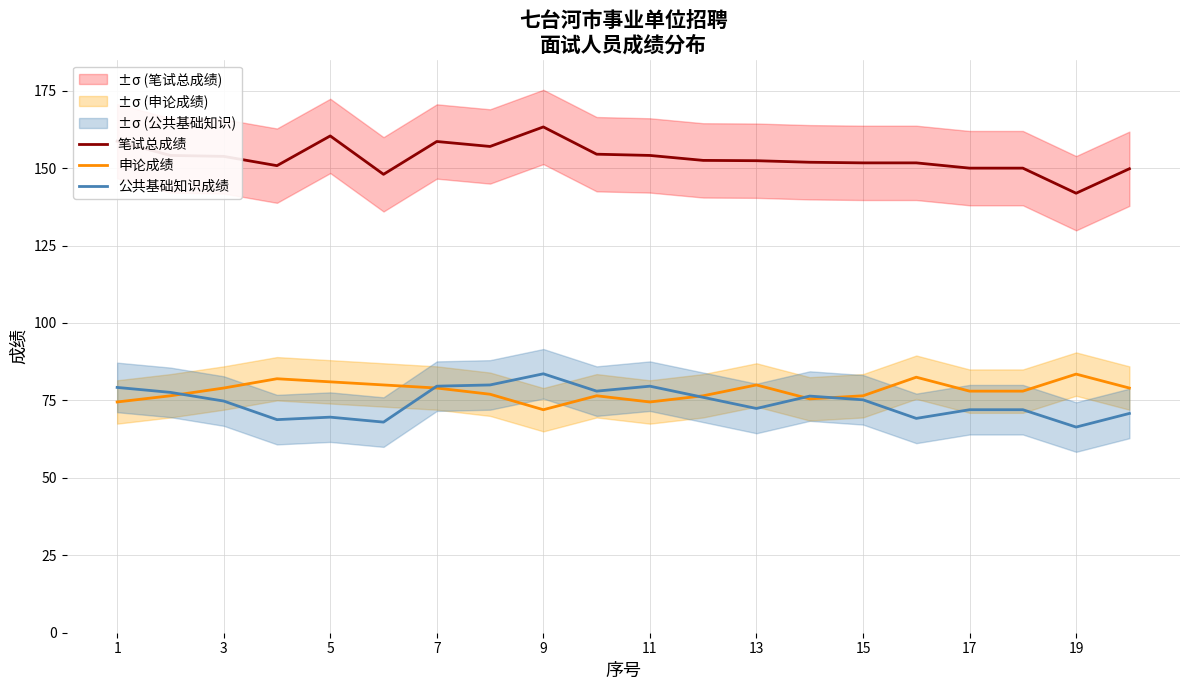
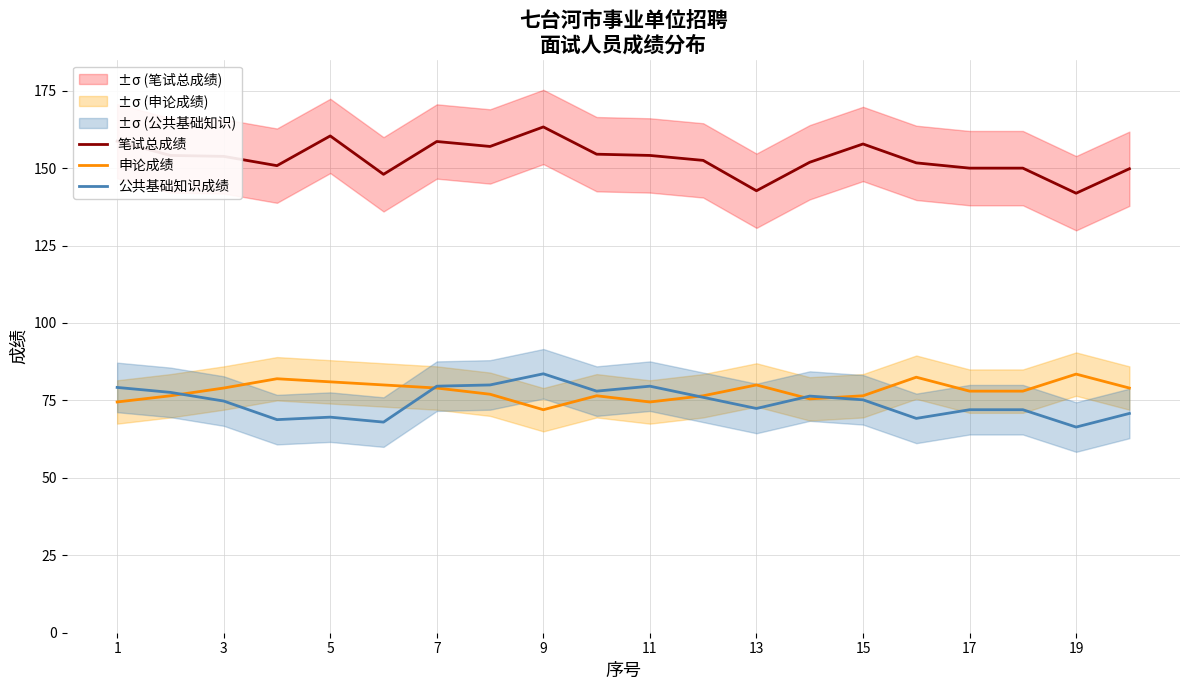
笔试总成绩, 13: 152 -> 143
笔试总成绩, 15: 152 -> 158
